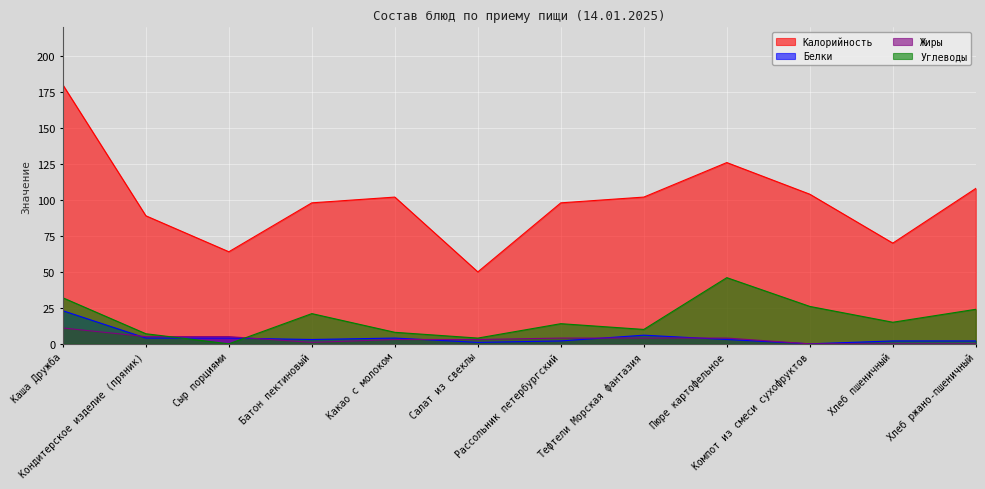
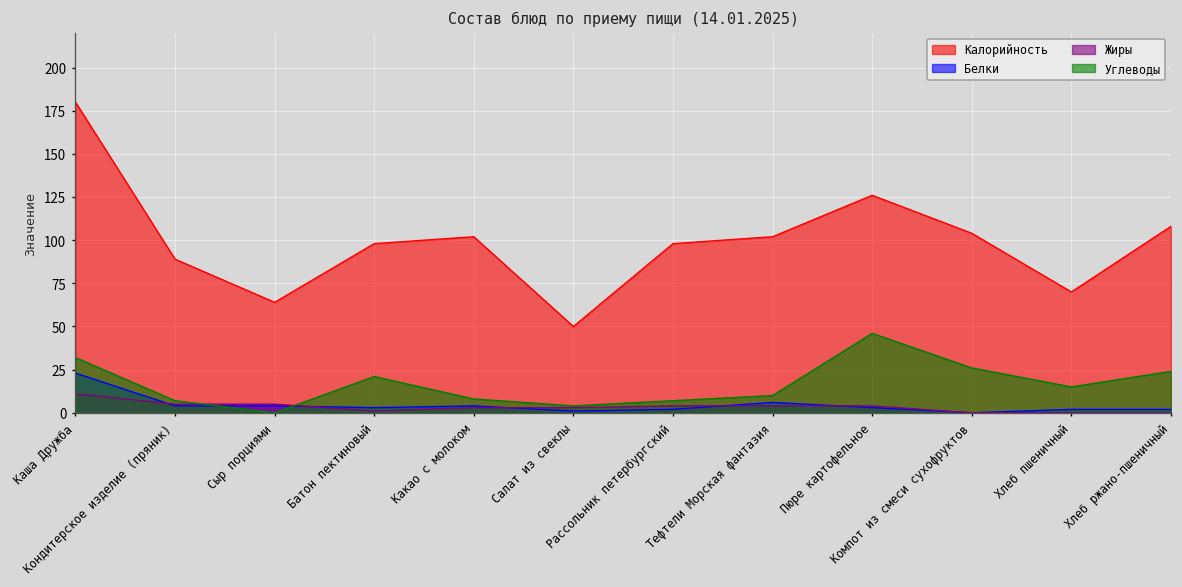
Углеводы, Рассольник петербургский: 14 -> 7
